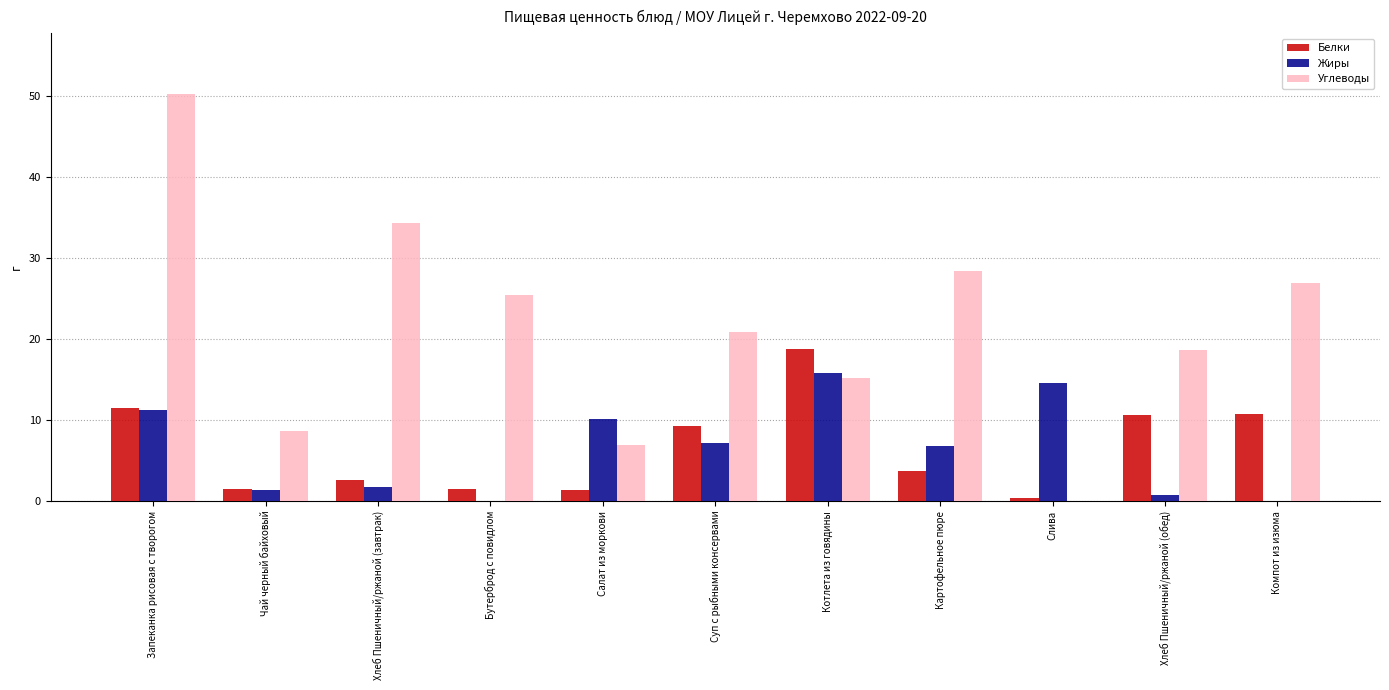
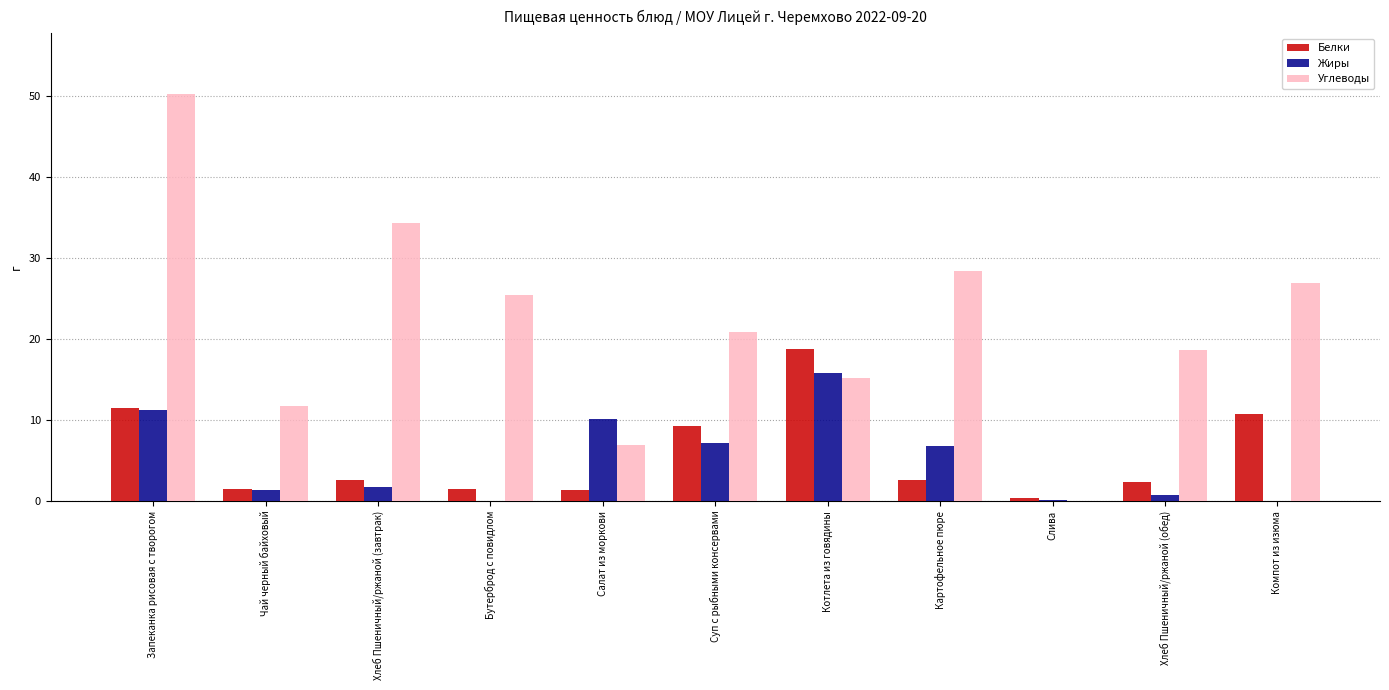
Углеводы, Чай черный байховый: 9 -> 12
Белки, Картофельное пюре: 4 -> 3
Жиры, Слива: 15 -> 0
Белки, Хлеб Пшеничный/ржаной (обед): 11 -> 2
